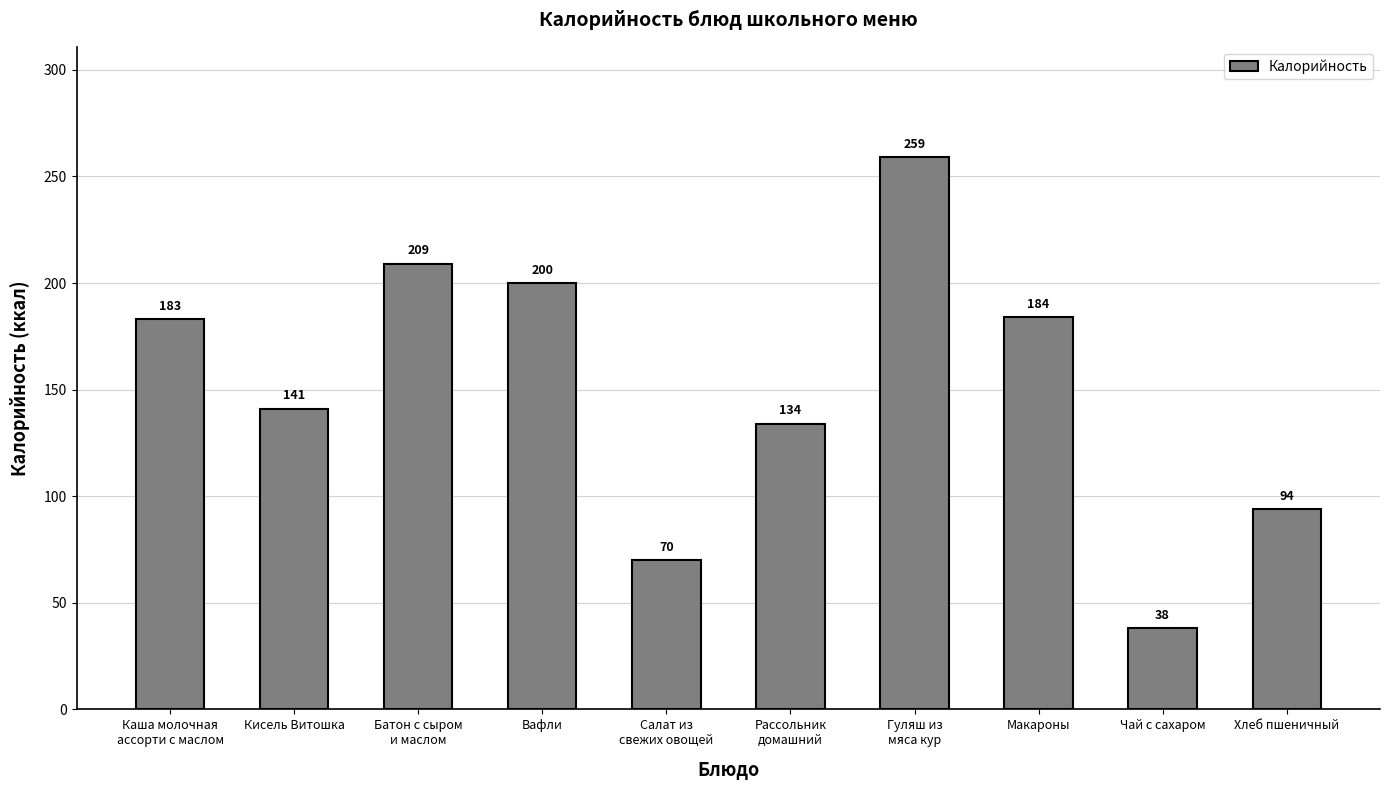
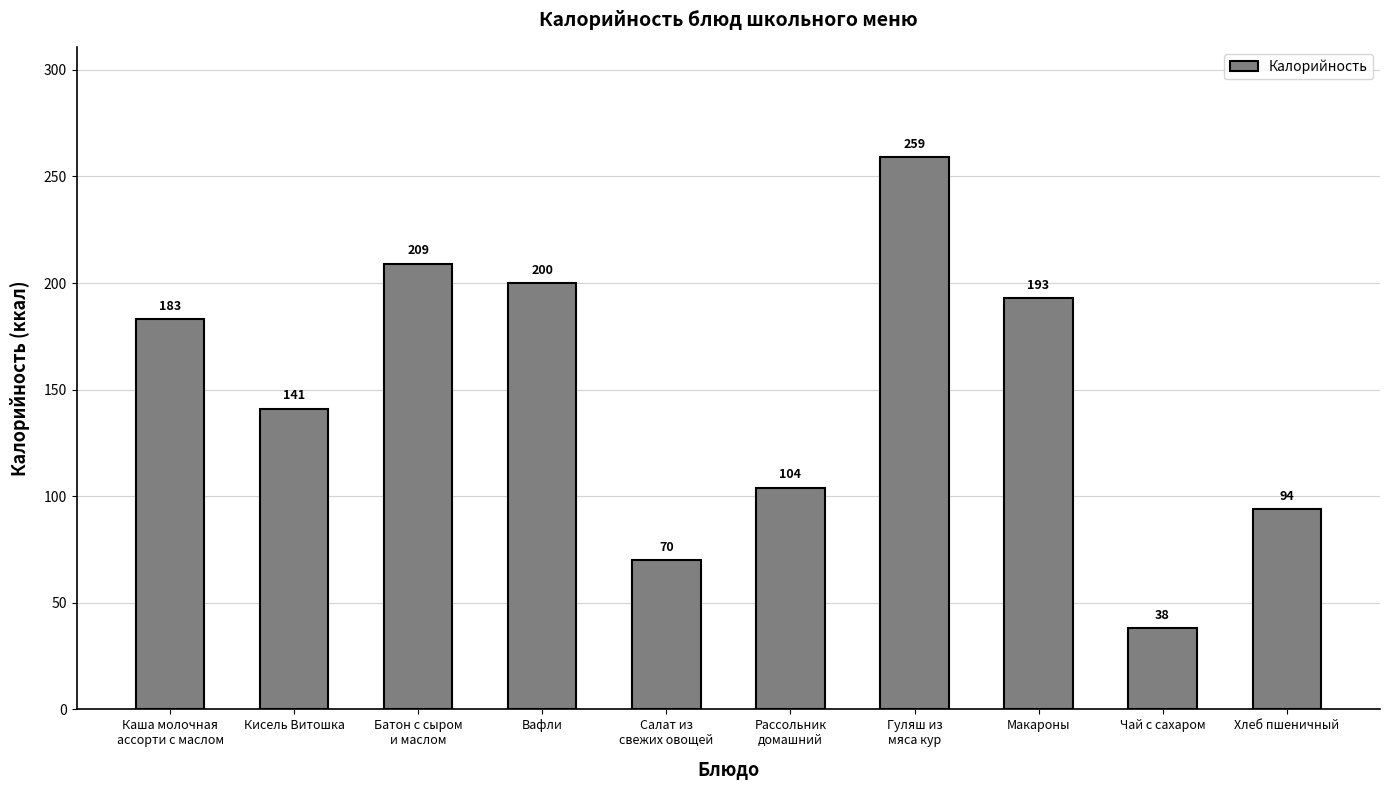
Рассольник домашний: 134 -> 104
Макароны: 184 -> 193
